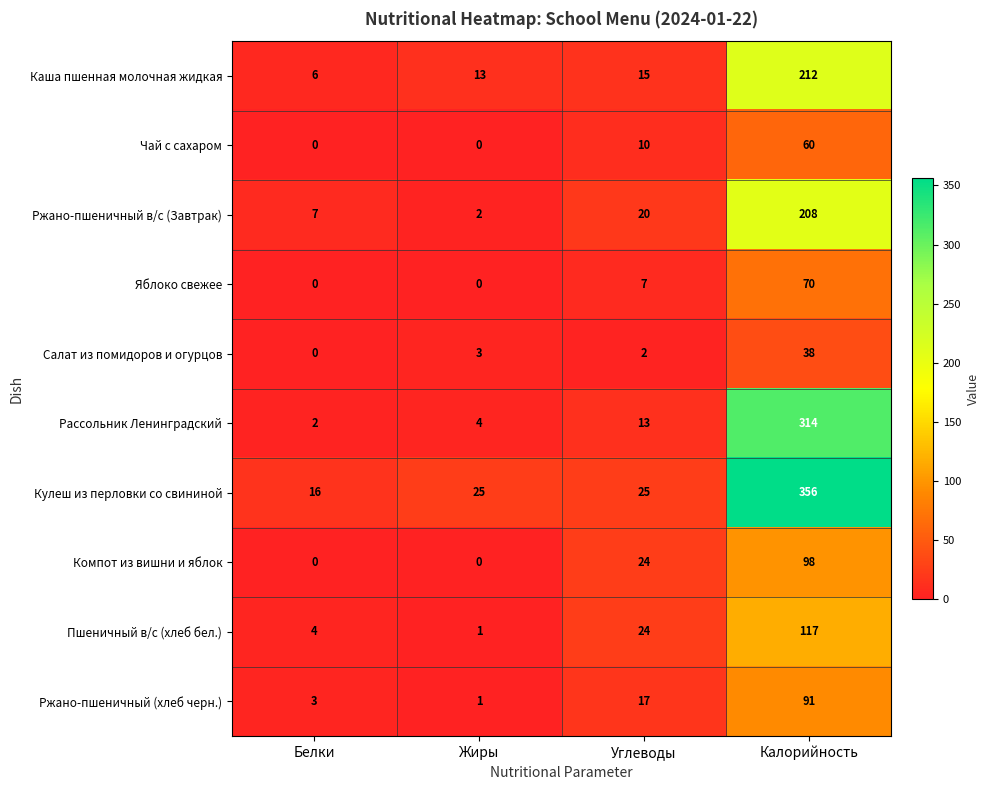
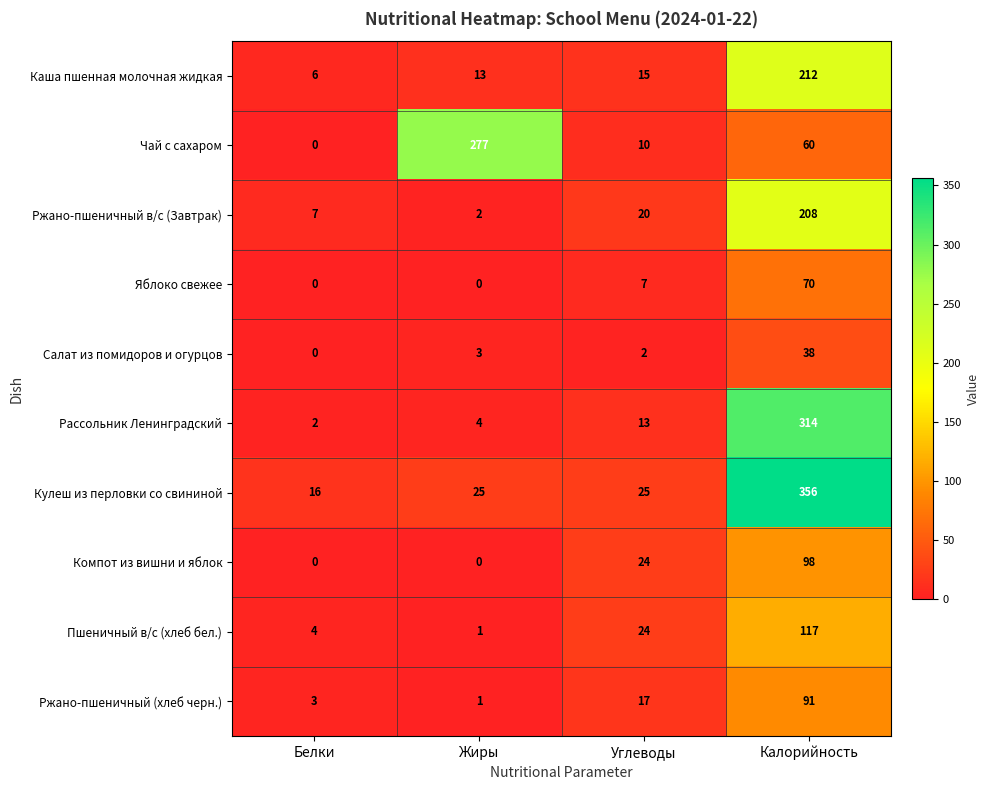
Чай с сахаром, Жиры: 0 -> 277
